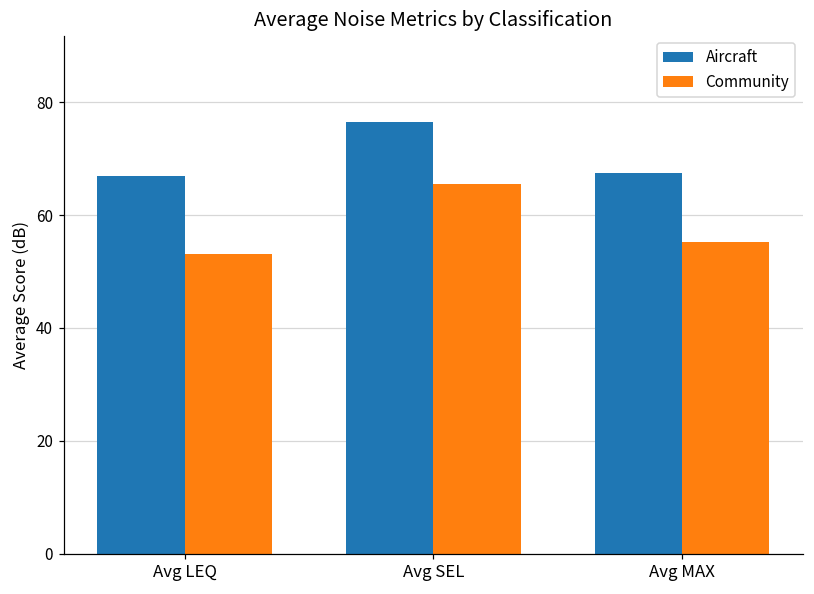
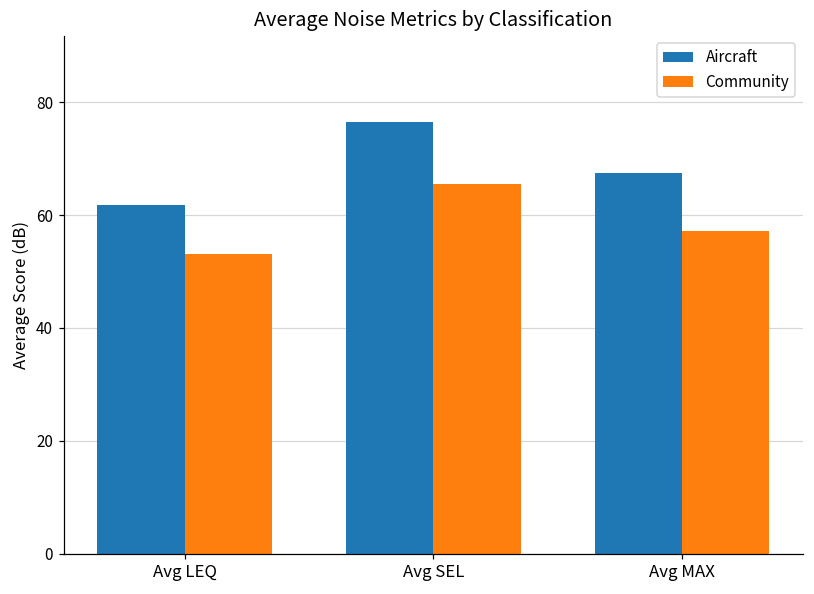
Aircraft, Avg LEQ: 67 -> 62
Community, Avg MAX: 55 -> 57
